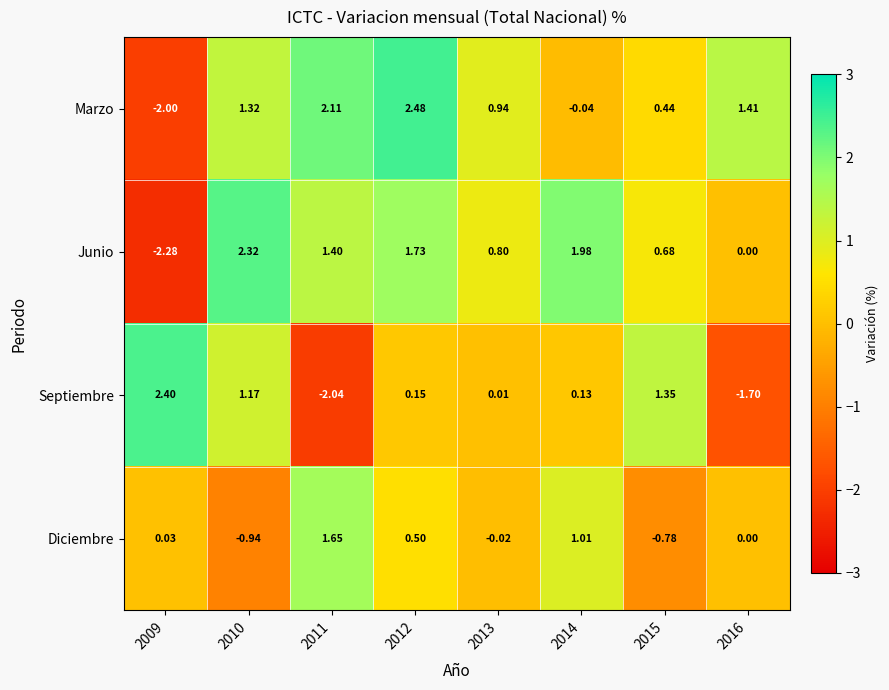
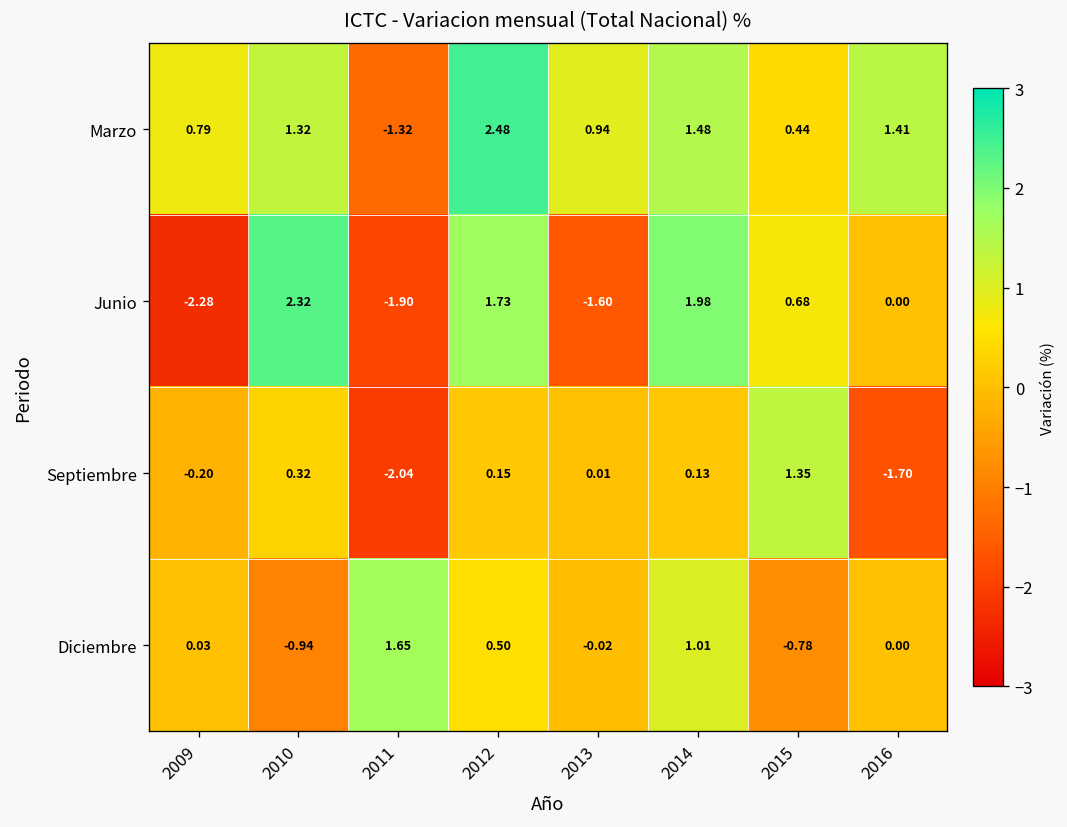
Marzo, 2009: -2.00 -> 0.79
Marzo, 2011: 2.11 -> -1.32
Marzo, 2014: -0.04 -> 1.48
Junio, 2011: 1.40 -> -1.90
Junio, 2013: 0.80 -> -1.60
Septiembre, 2009: 2.40 -> -0.20
Septiembre, 2010: 1.17 -> 0.32
